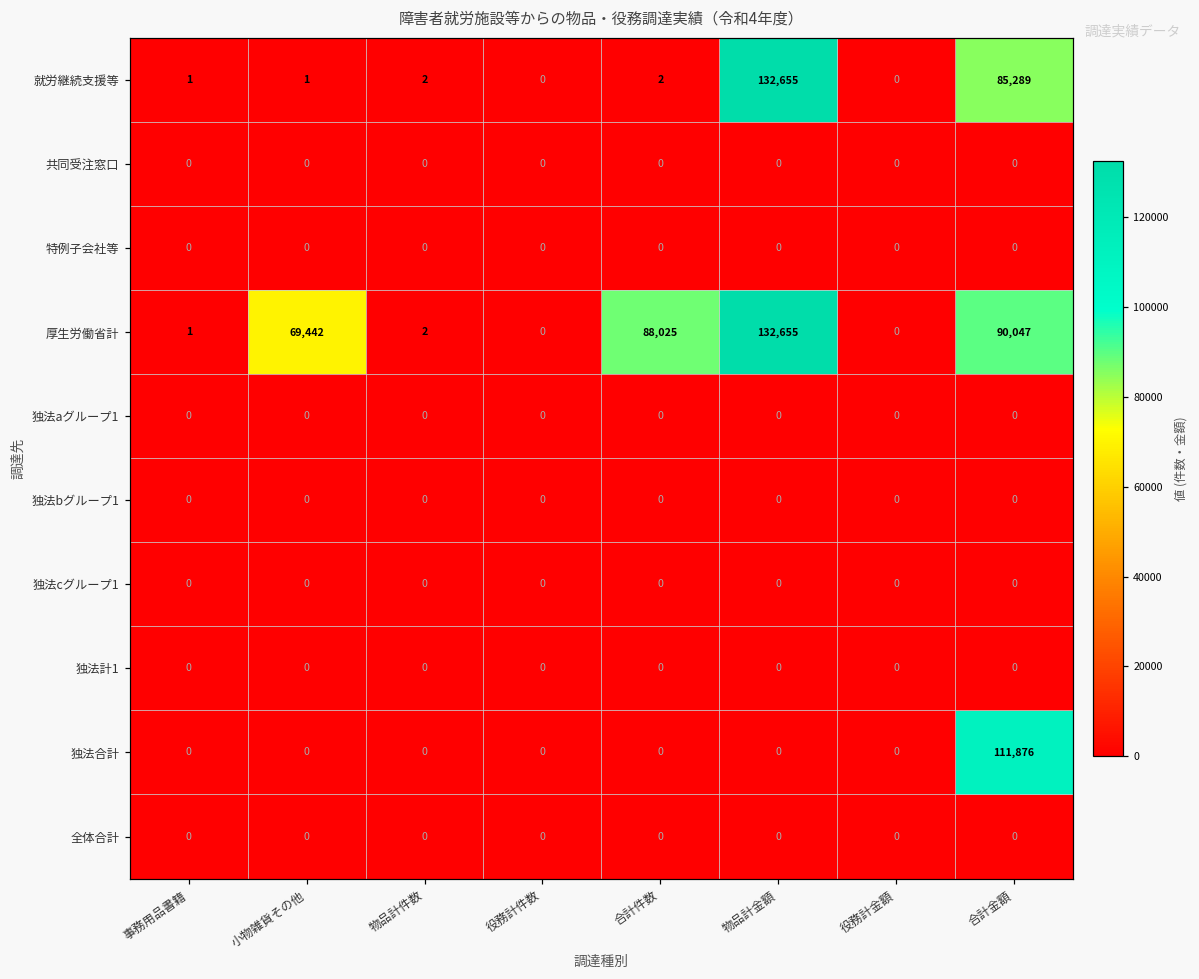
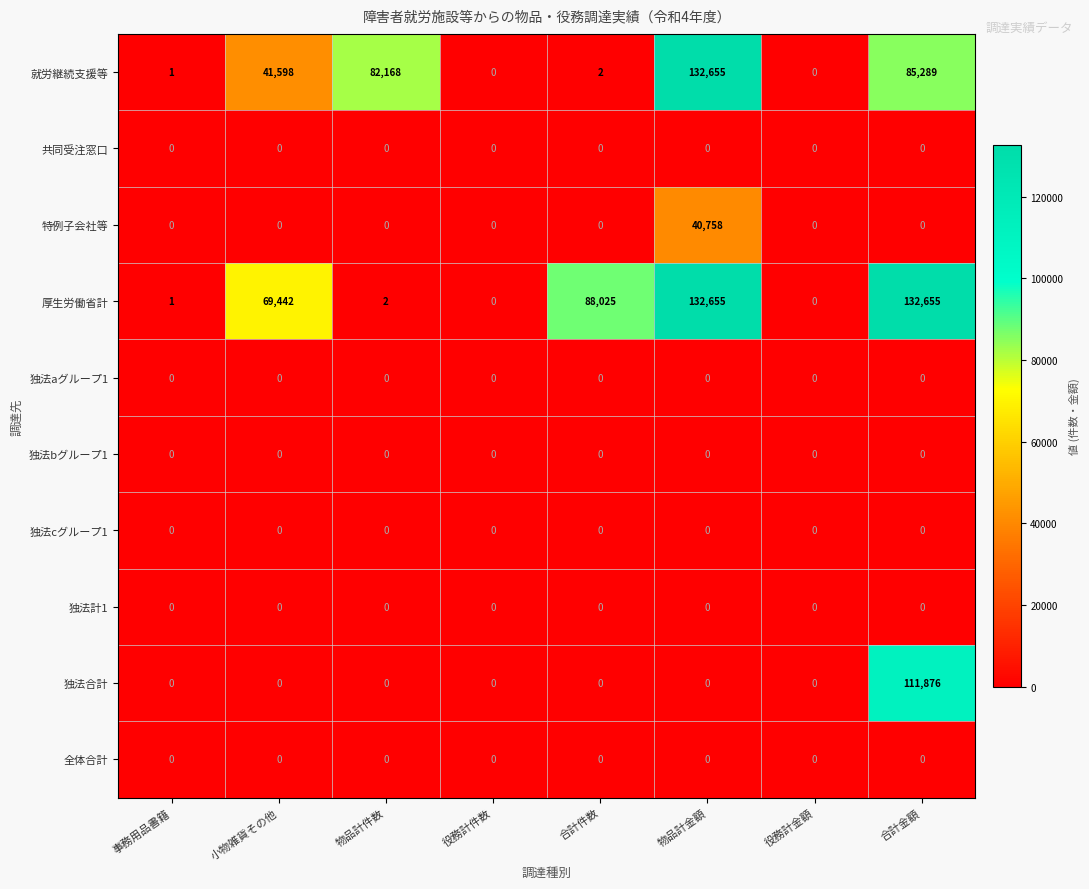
就労継続支援等, 小物雑貨その他: 1 -> 41,598
就労継続支援等, 物品計件数: 2 -> 82,168
特例子会社等, 物品計金額: 0 -> 40,758
厚生労働省計, 合計金額: 90,047 -> 132,655
